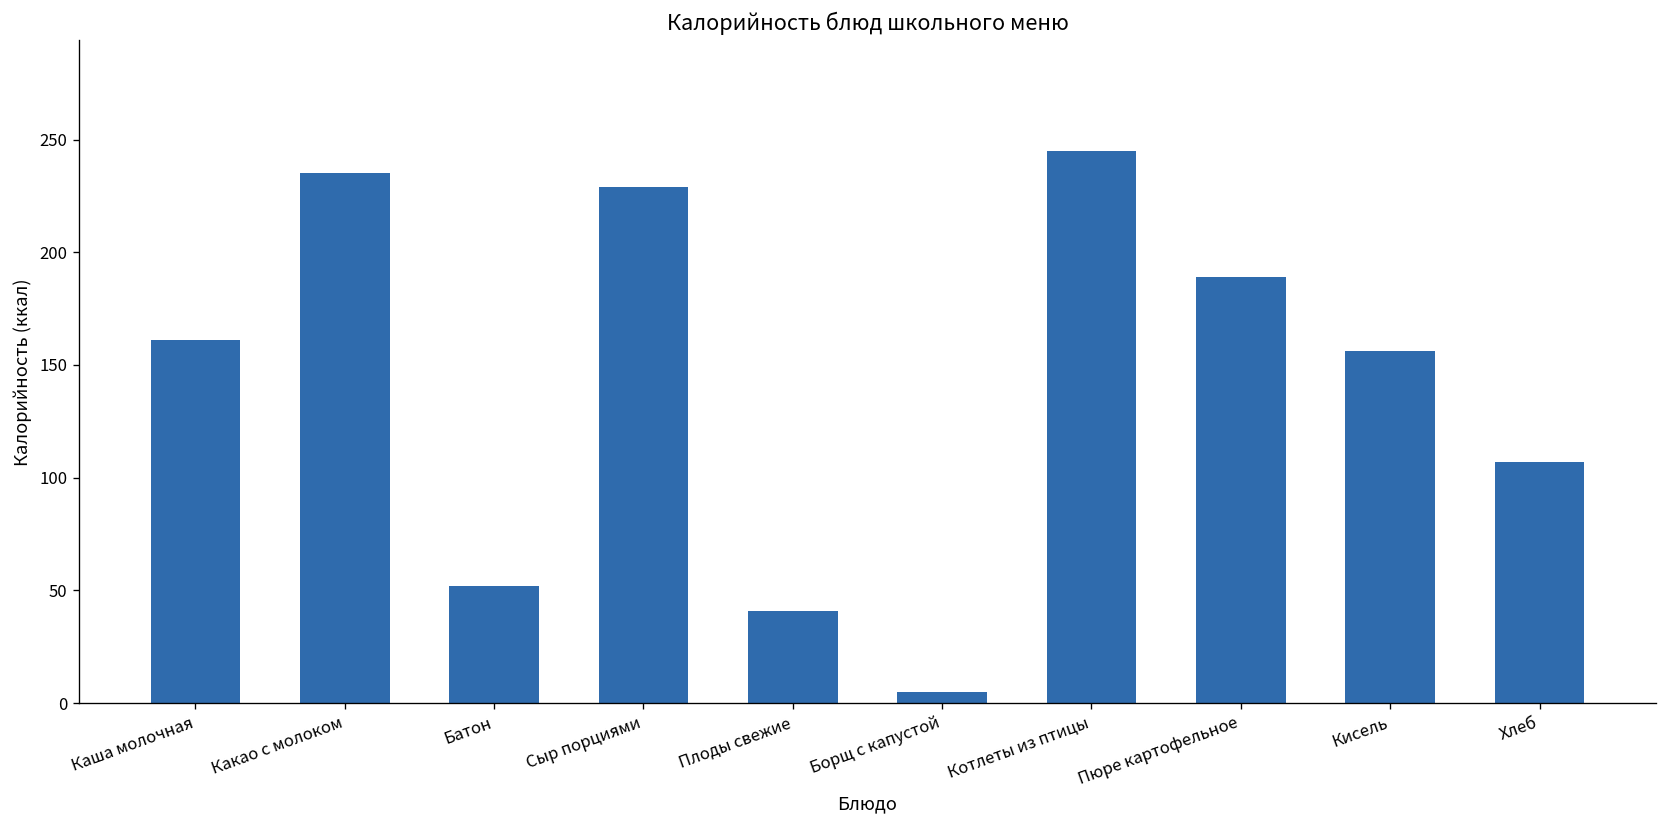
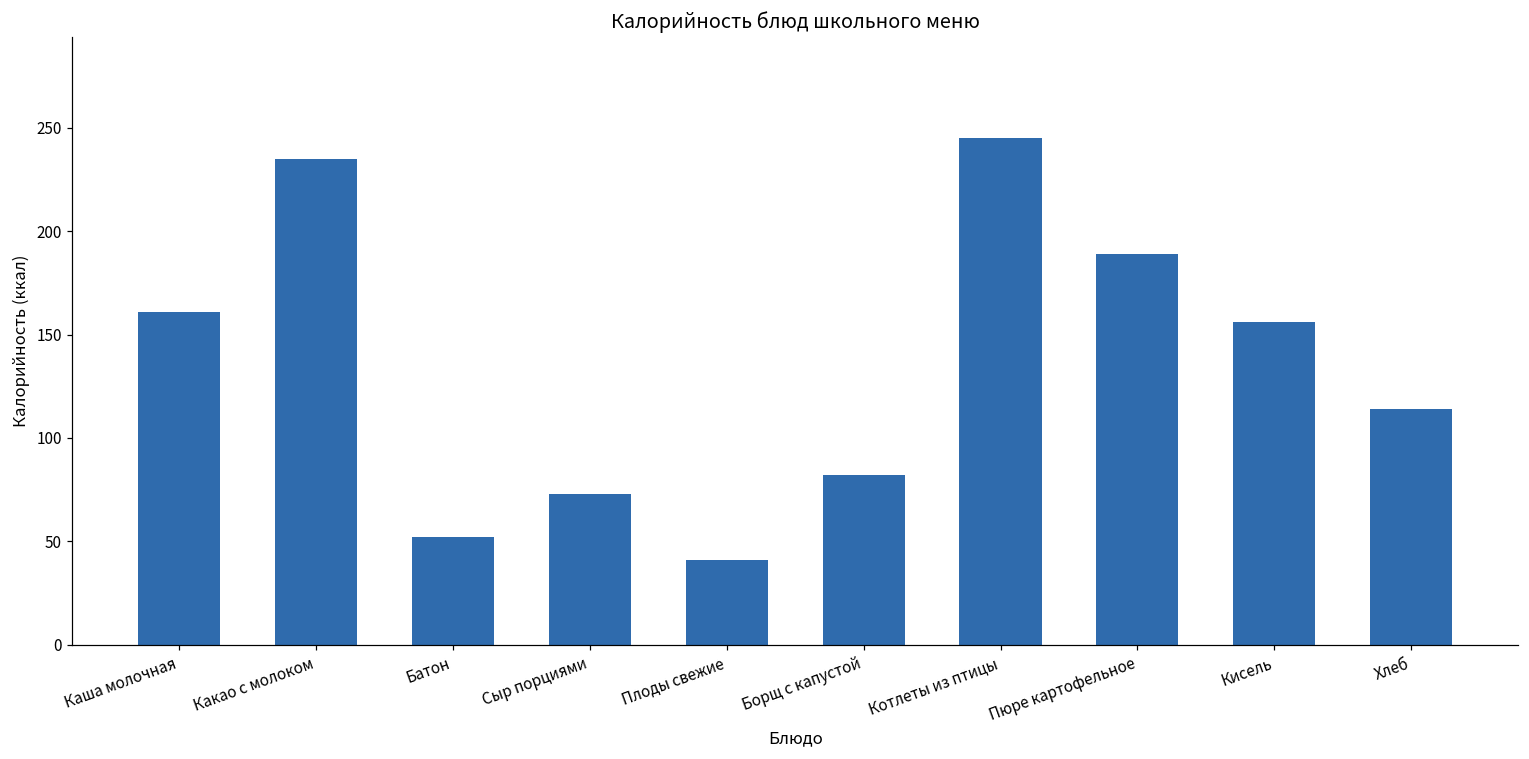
Сыр порциями: 229 -> 73
Борщ с капустой: 5 -> 82
Хлеб: 107 -> 114
